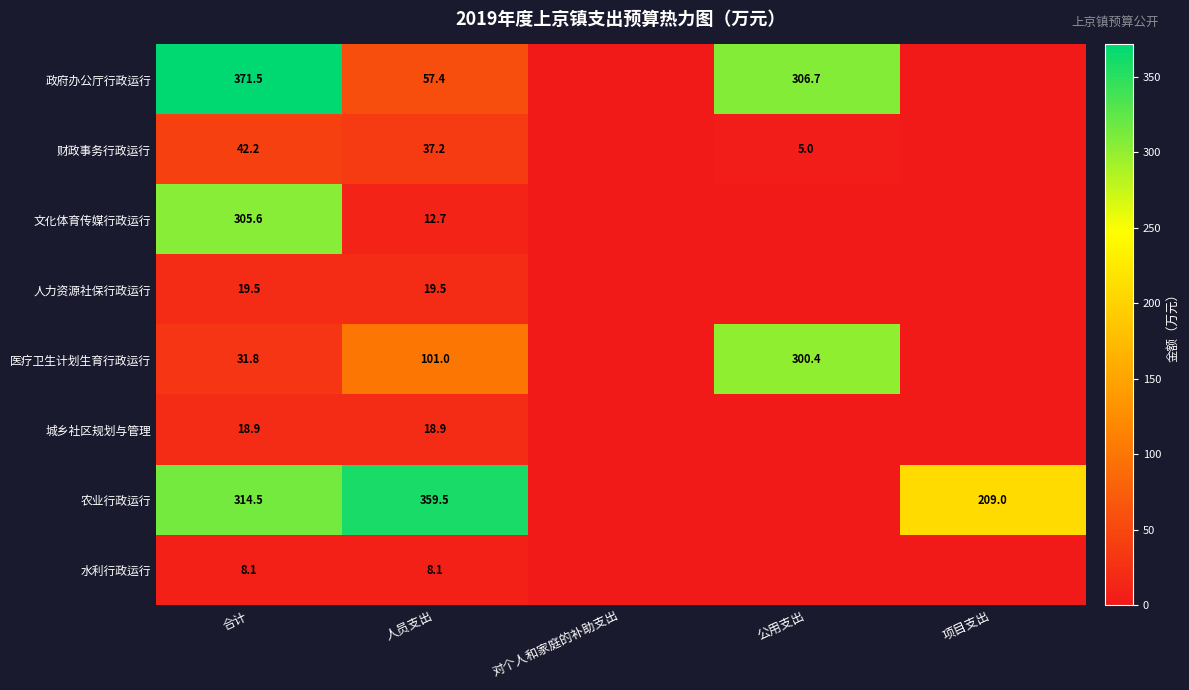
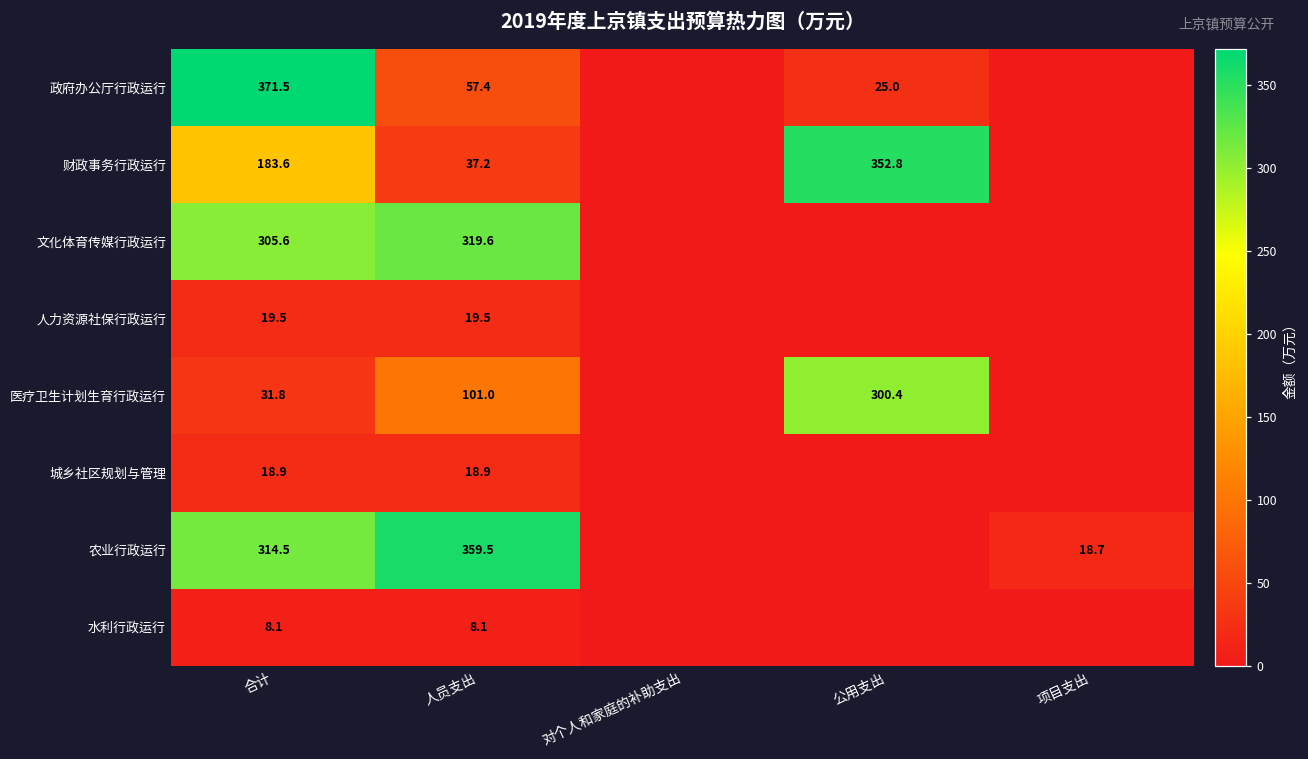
政府办公厅行政运行, 公用支出: 306.7 -> 25.0
财政事务行政运行, 合计: 42.2 -> 183.6
财政事务行政运行, 公用支出: 5.0 -> 352.8
文化体育传媒行政运行, 人员支出: 12.7 -> 319.6
农业行政运行, 项目支出: 209.0 -> 18.7
